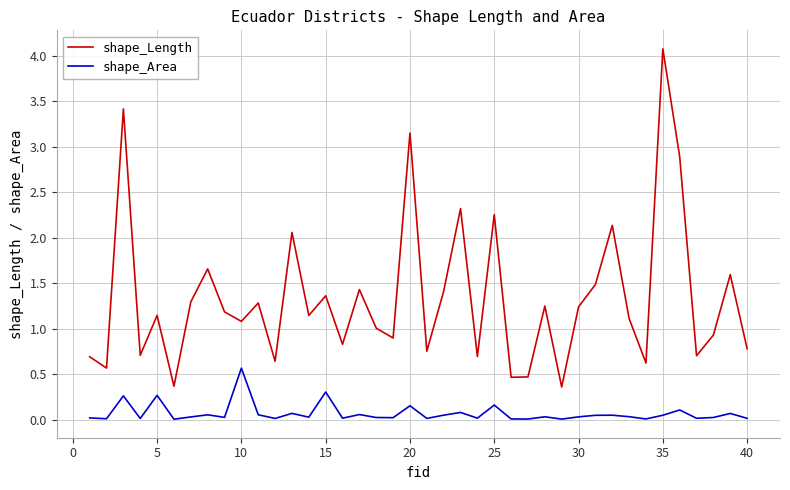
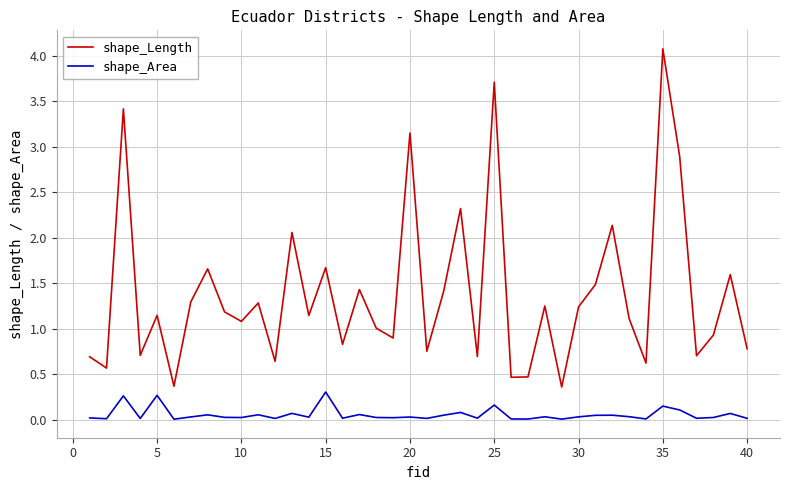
shape_Area, 10: 0.6 -> 0.0
shape_Length, 15: 1.4 -> 1.7
shape_Area, 20: 0.2 -> 0.0
shape_Length, 25: 2.3 -> 3.7
shape_Area, 35: 0.0 -> 0.1
